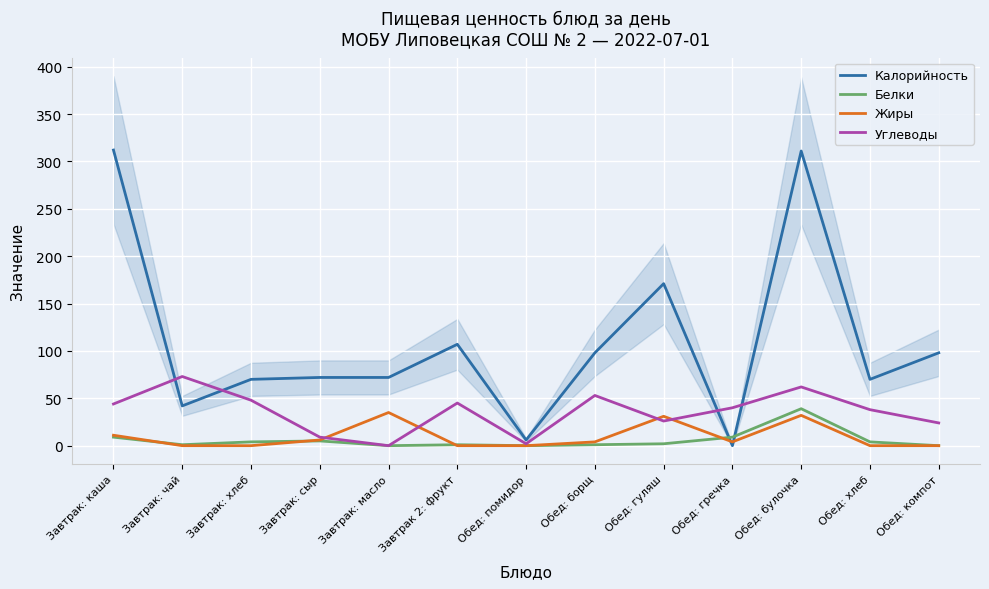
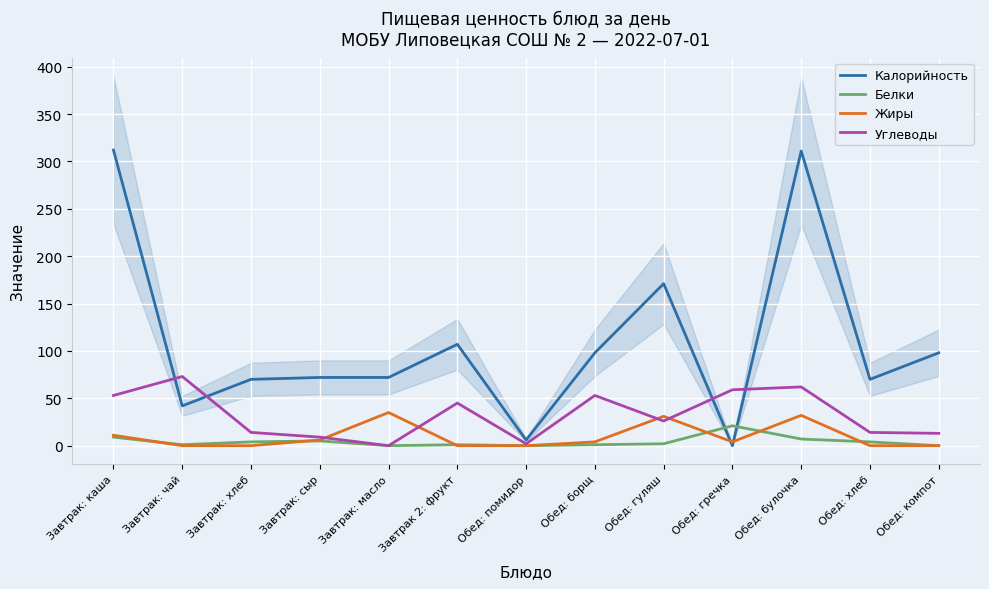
Углеводы, Завтрак: каша: 40 -> 50
Углеводы, Завтрак: хлеб: 50 -> 10
Белки, Обед: гречка: 10 -> 20
Углеводы, Обед: гречка: 40 -> 60
Белки, Обед: булочка: 40 -> 10
Углеводы, Обед: хлеб: 40 -> 10
Углеводы, Обед: компот: 20 -> 10
